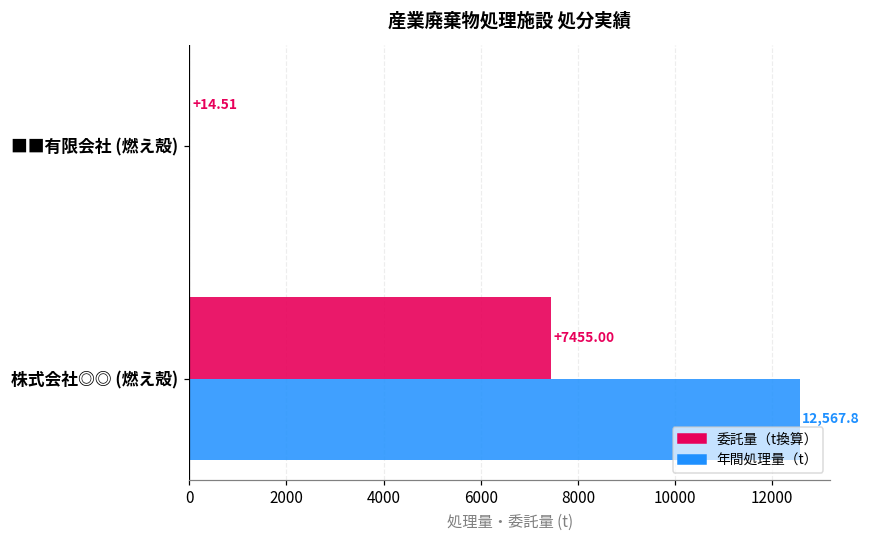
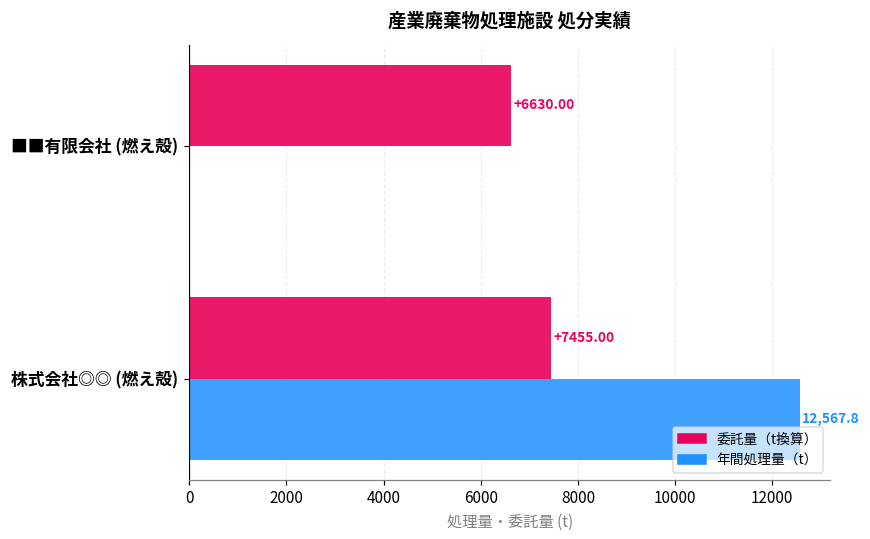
委託量（t換算）, ■■有限会社 (燃え殻): +14.51 -> +6630.00
